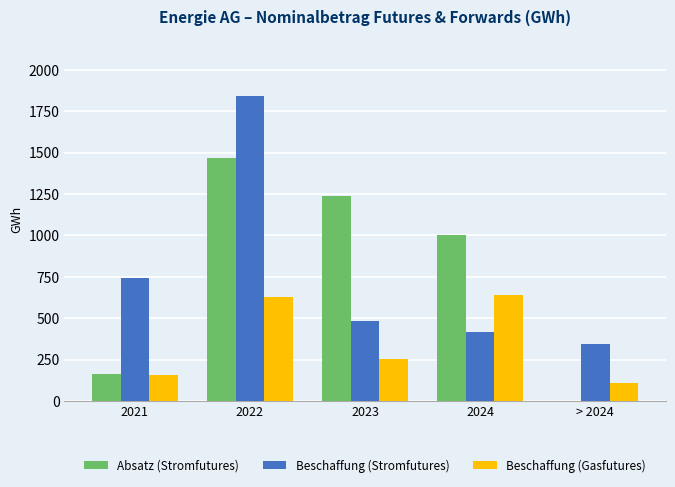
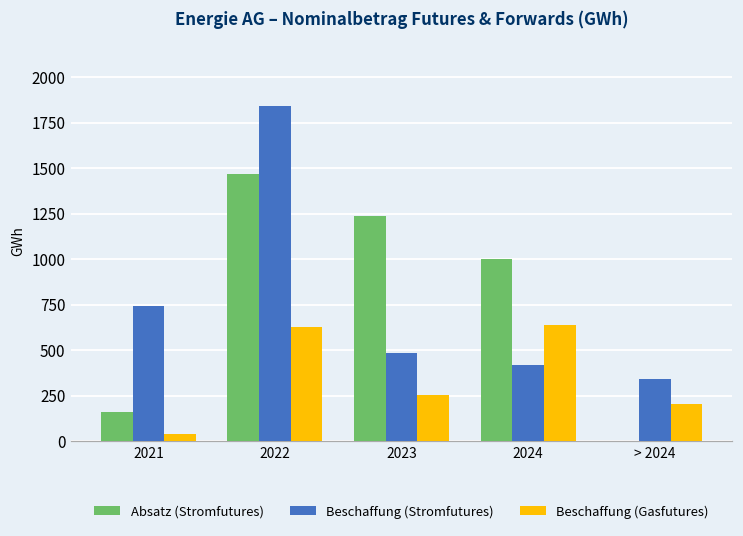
Beschaffung (Gasfutures), 2021: 160 -> 40
Beschaffung (Gasfutures), > 2024: 110 -> 210
